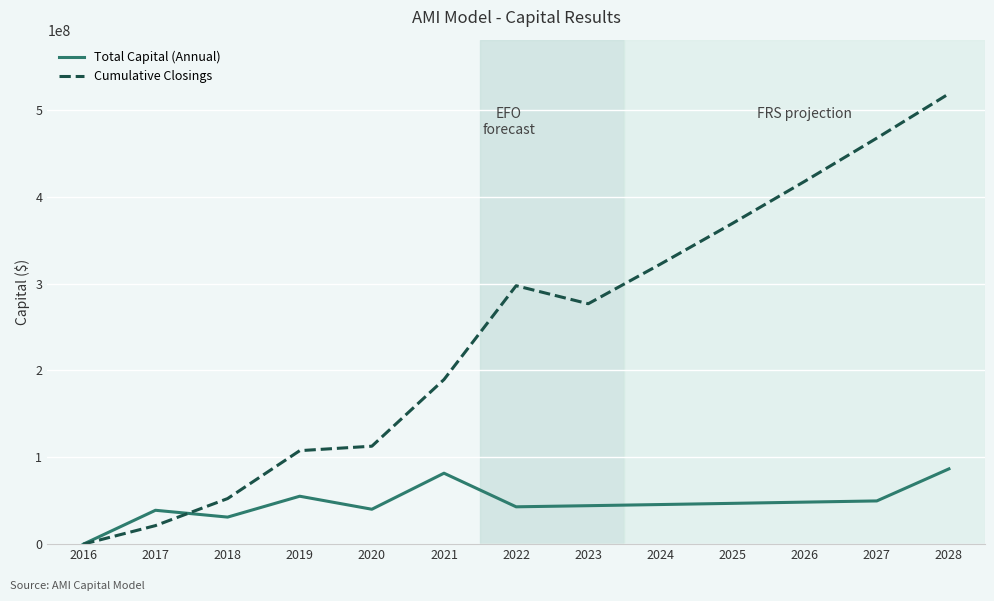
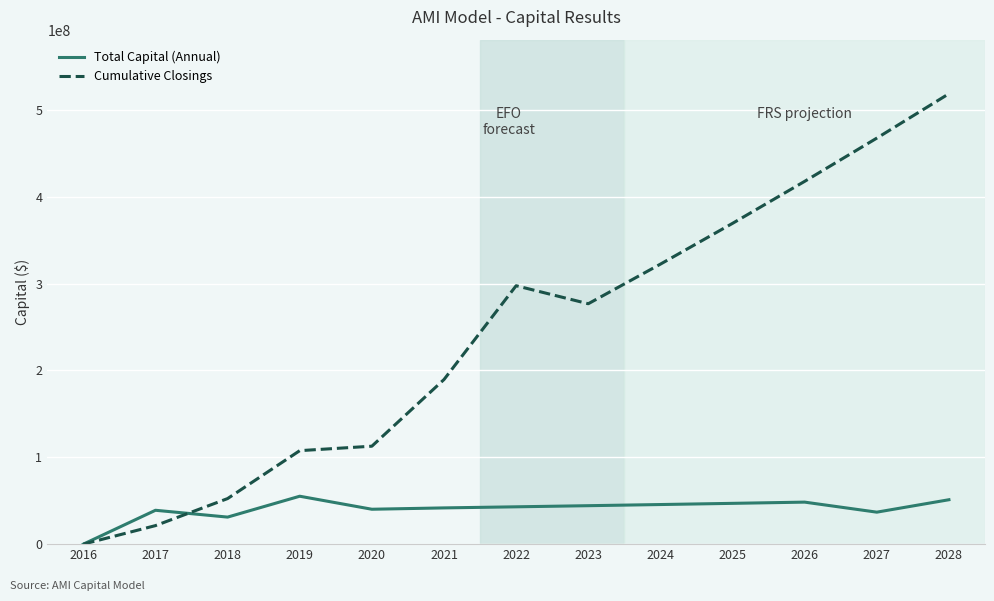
Total Capital (Annual), 2021: 80000000 -> 40000000
Total Capital (Annual), 2027: 50000000 -> 40000000
Total Capital (Annual), 2028: 90000000 -> 50000000
